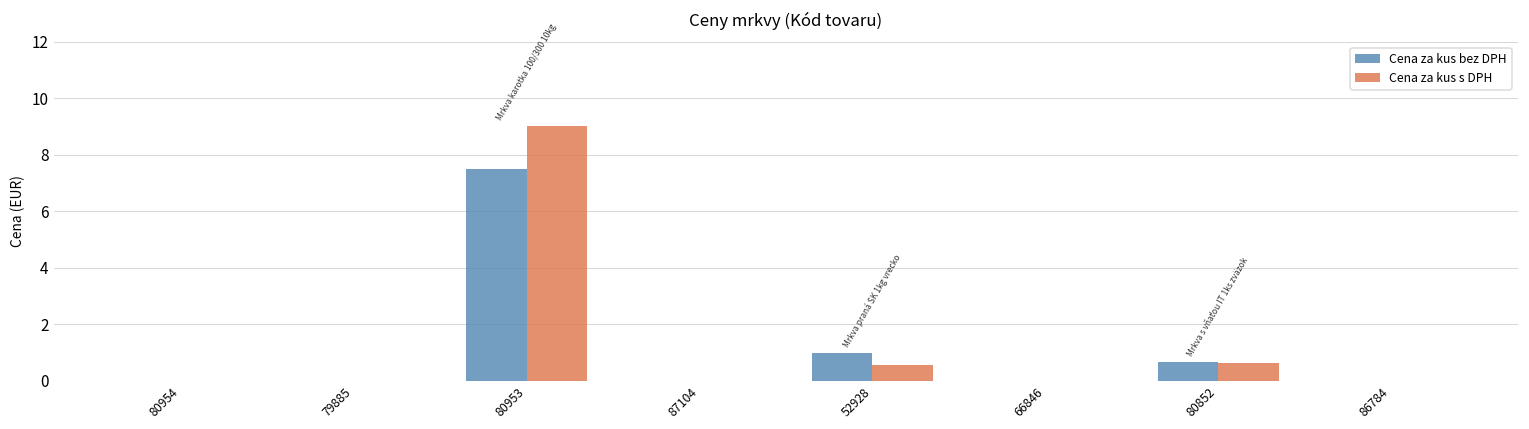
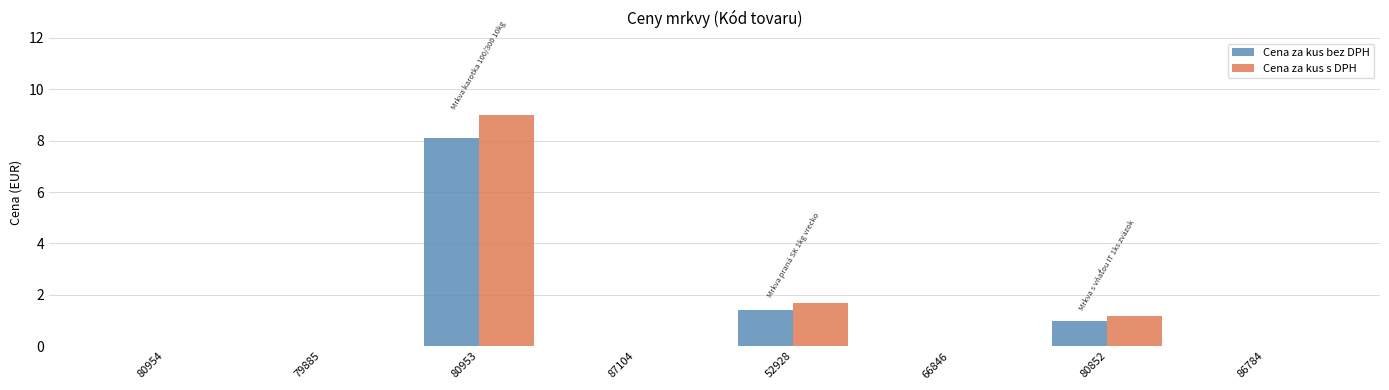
Cena za kus bez DPH, 80953: 7.5 -> 8.1
Cena za kus bez DPH, 52928: 1.0 -> 1.4
Cena za kus s DPH, 52928: 0.5 -> 1.7
Cena za kus bez DPH, 80852: 0.7 -> 1.0
Cena za kus s DPH, 80852: 0.6 -> 1.2
